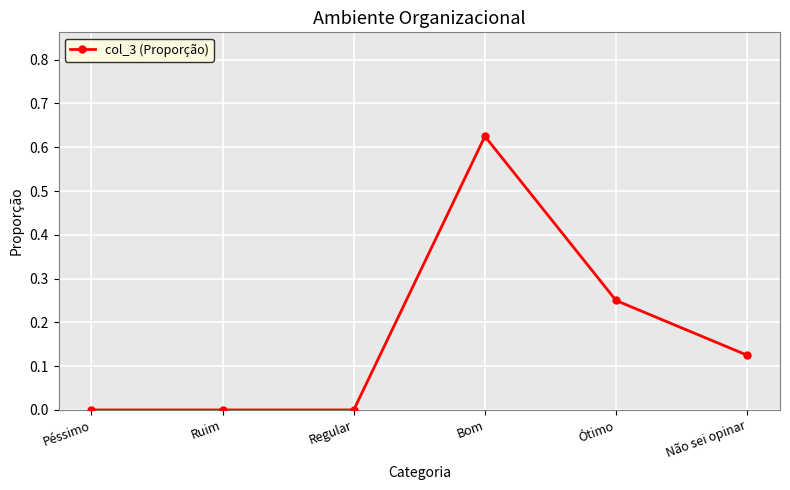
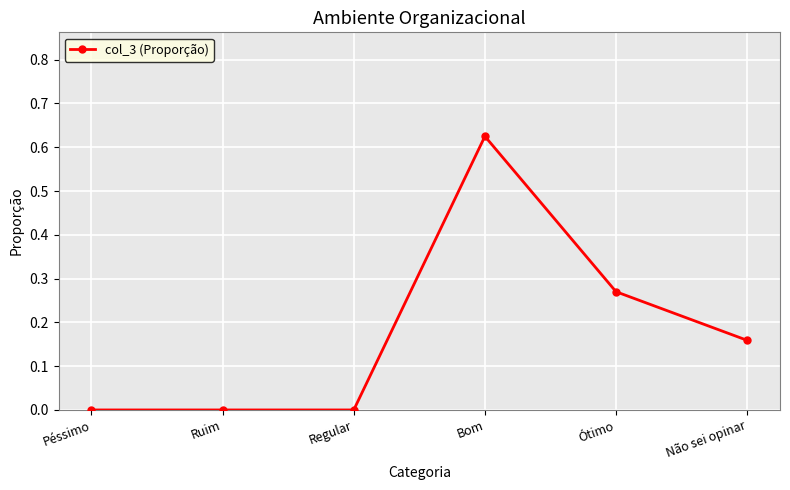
Ótimo: 0.25 -> 0.27
Não sei opinar: 0.13 -> 0.16
